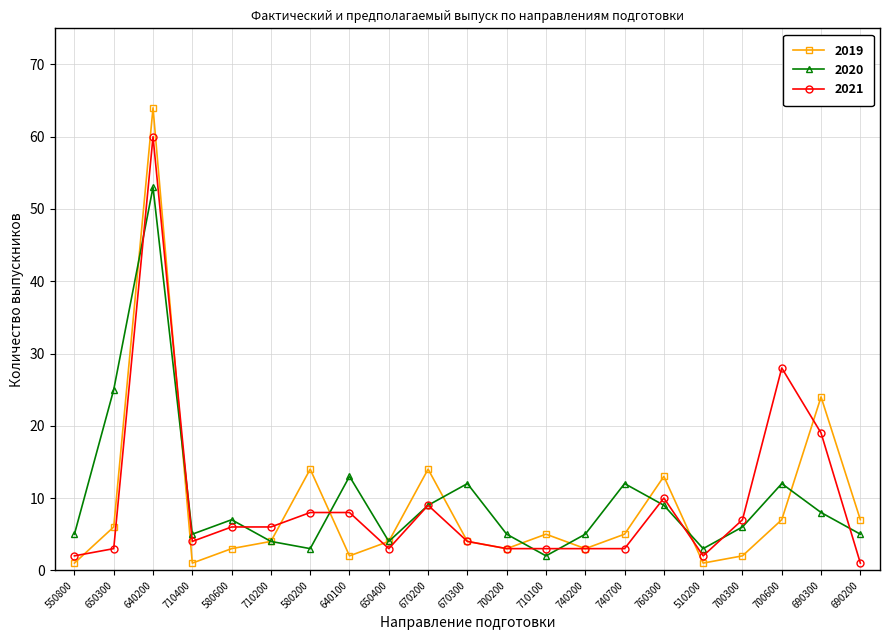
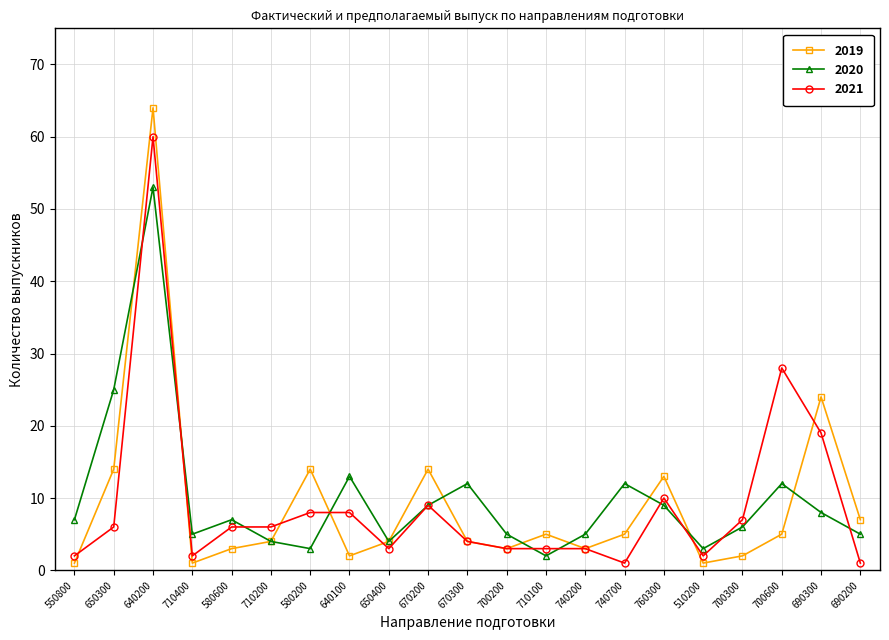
2020, 550800: 5 -> 7
2019, 650300: 6 -> 14
2021, 650300: 3 -> 6
2021, 710400: 4 -> 2
2021, 740700: 3 -> 1
2019, 700600: 7 -> 5
